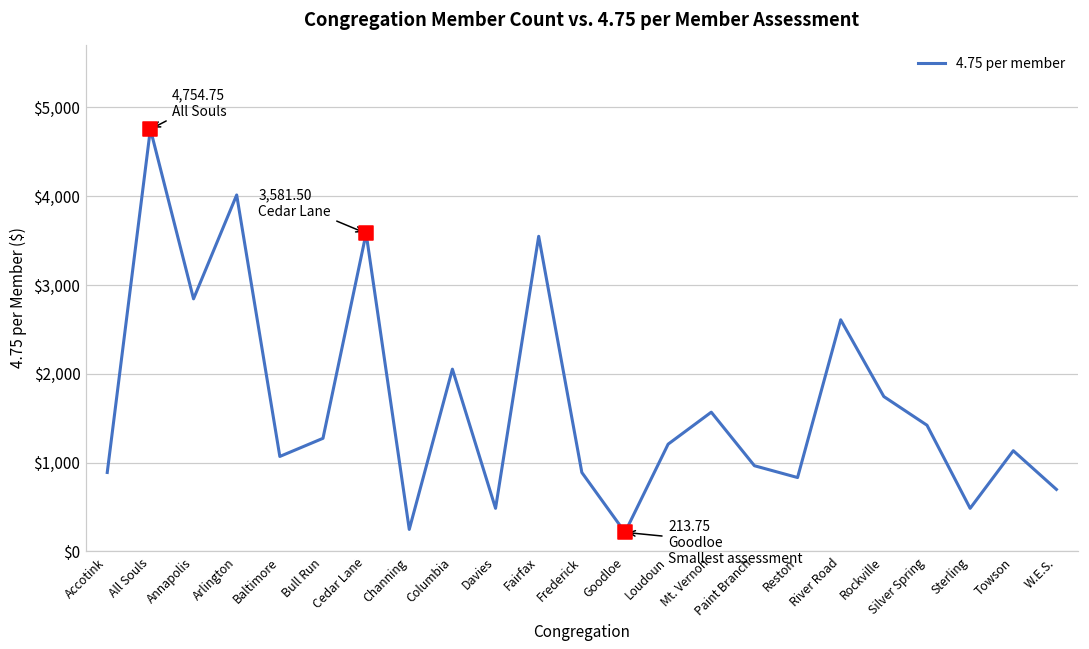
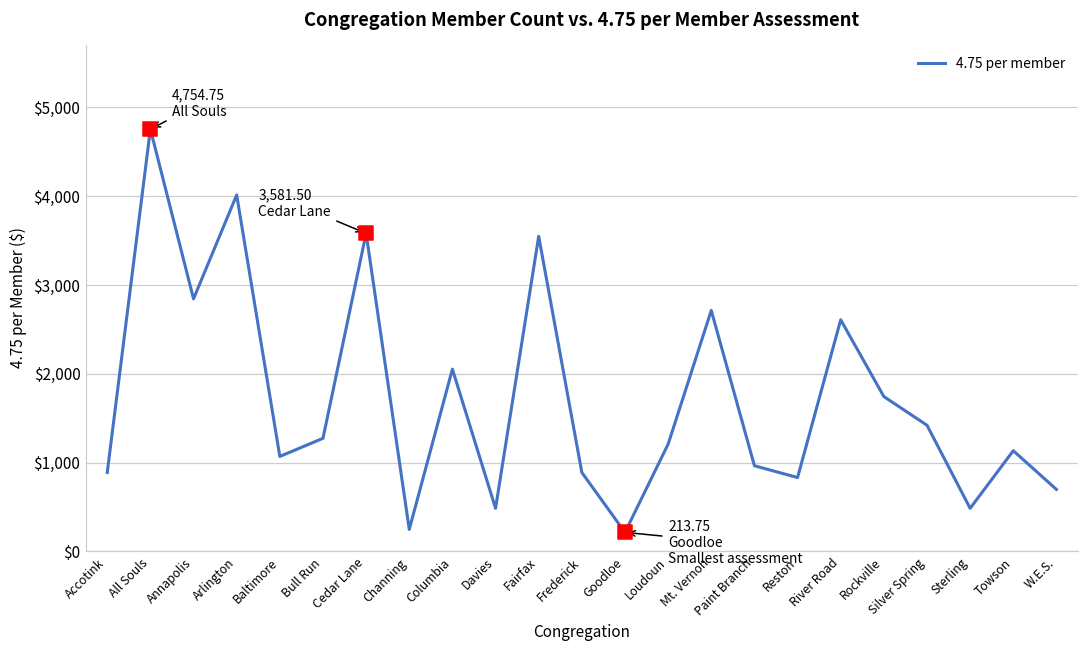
4.75 per member, Mt. Vernon: $1,600 -> $2,700
